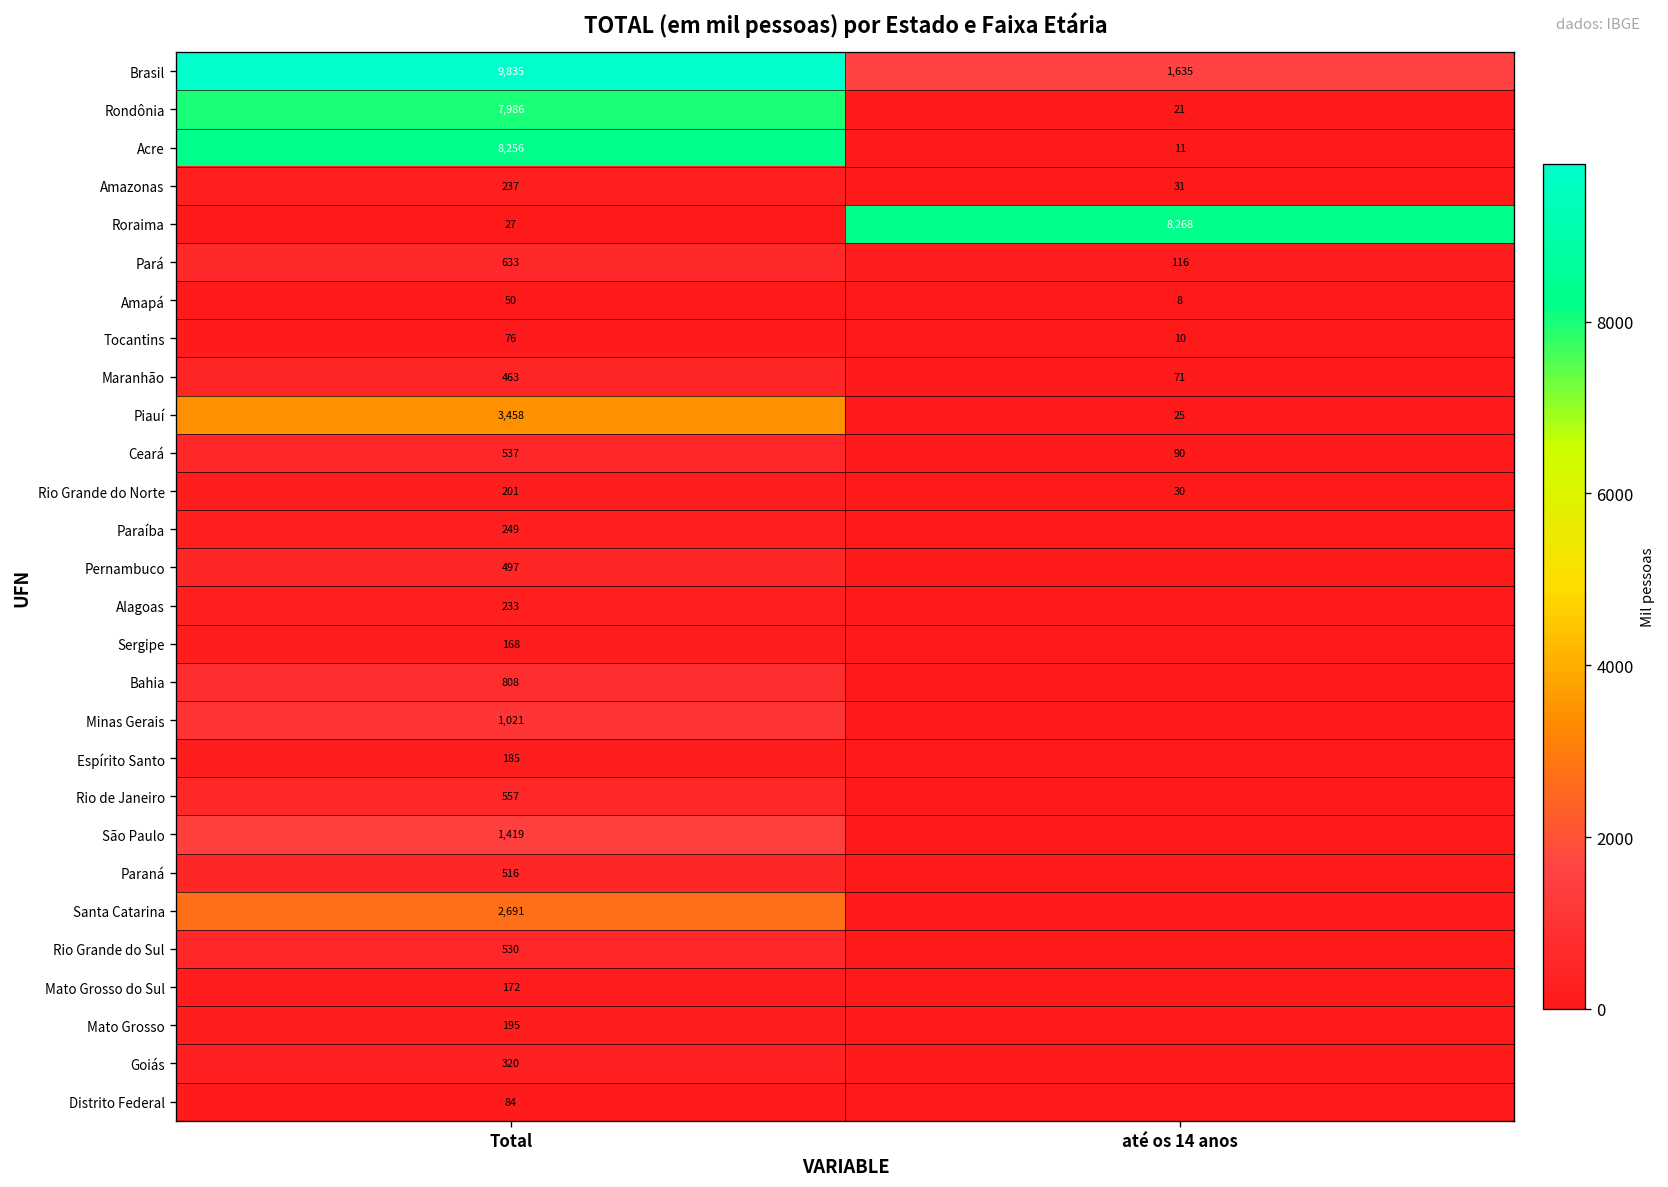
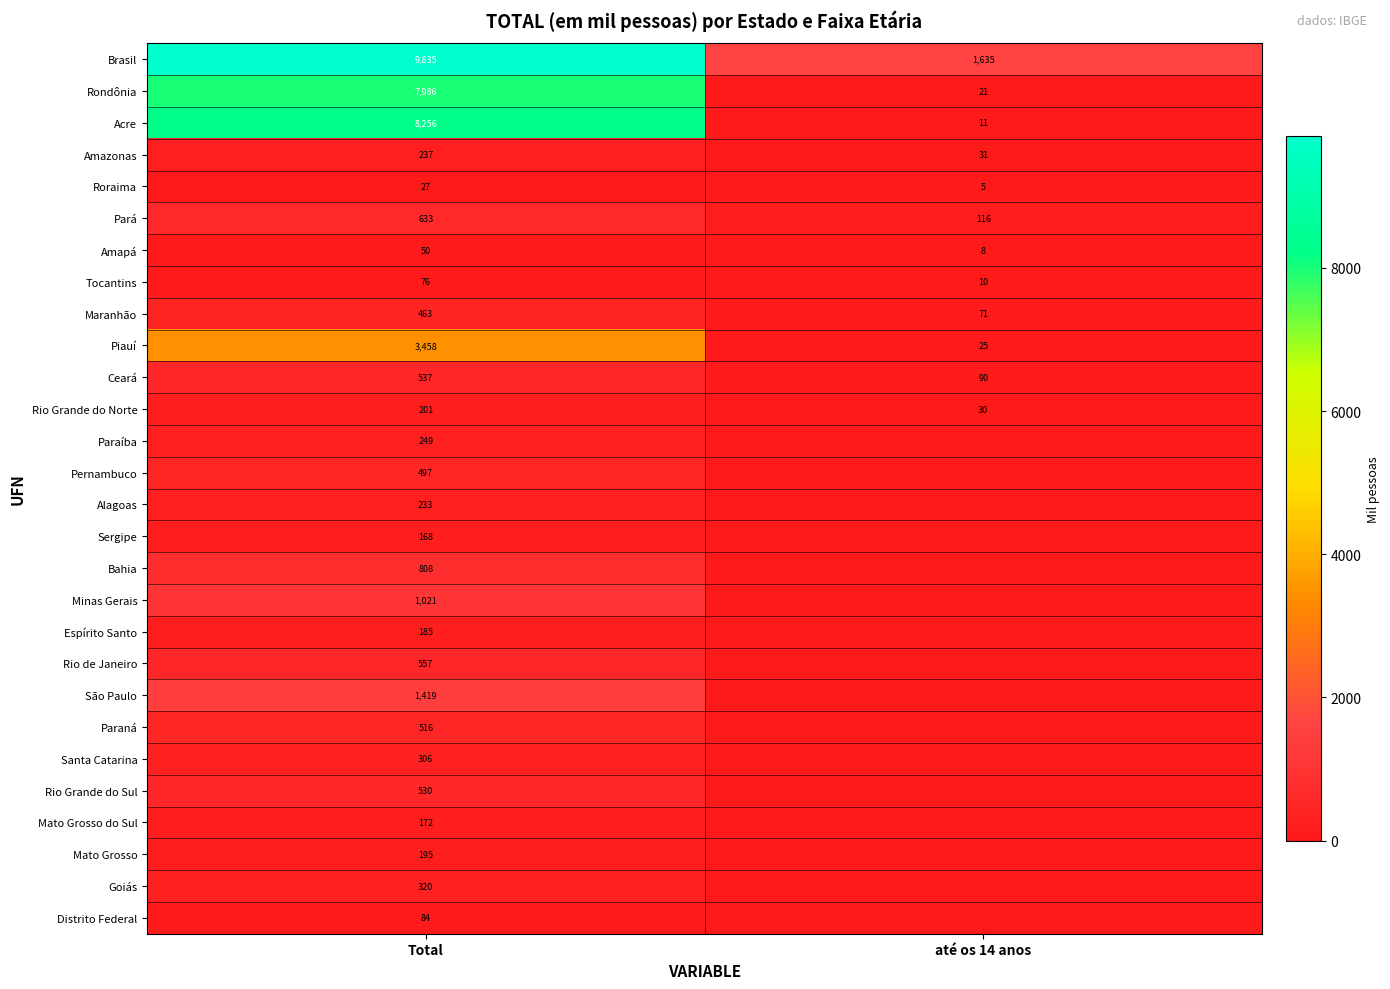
Roraima, até os 14 anos: 8,268 -> 5
Santa Catarina, Total: 2,691 -> 306
